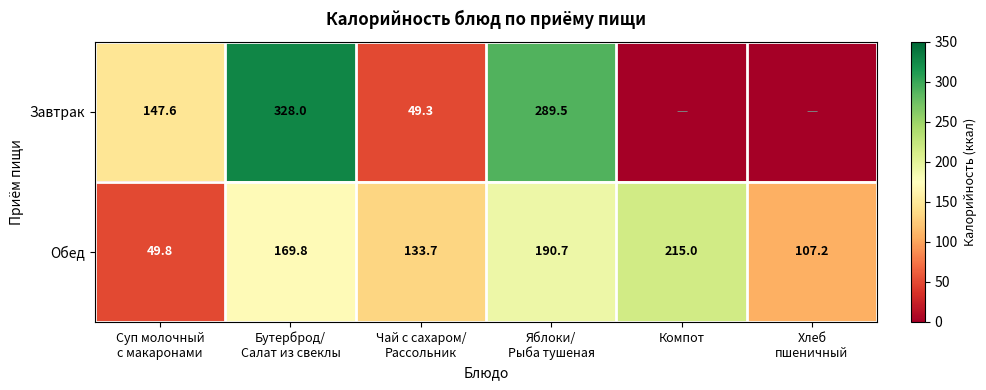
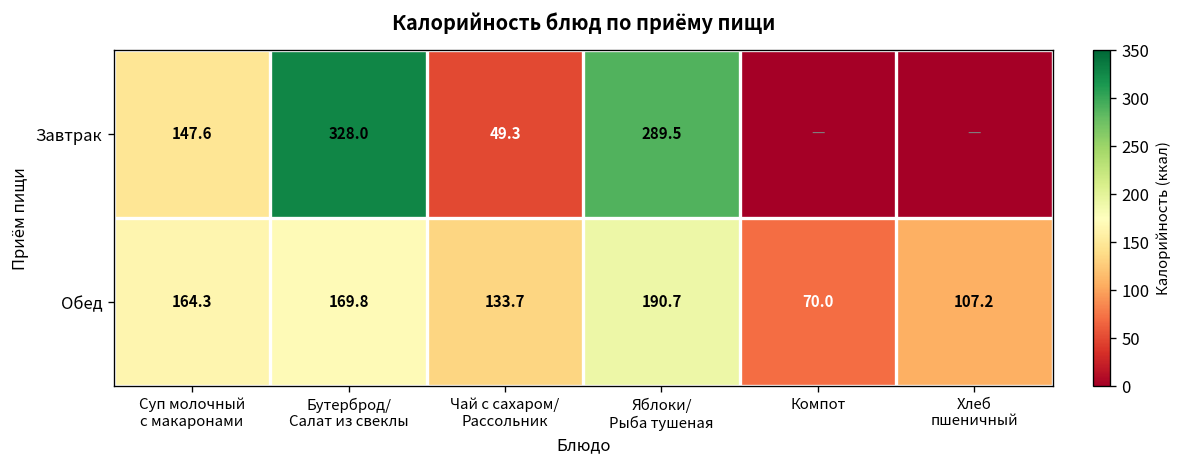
Обед, Суп молочный с макаронами: 49.8 -> 164.3
Обед, Компот: 215.0 -> 70.0
